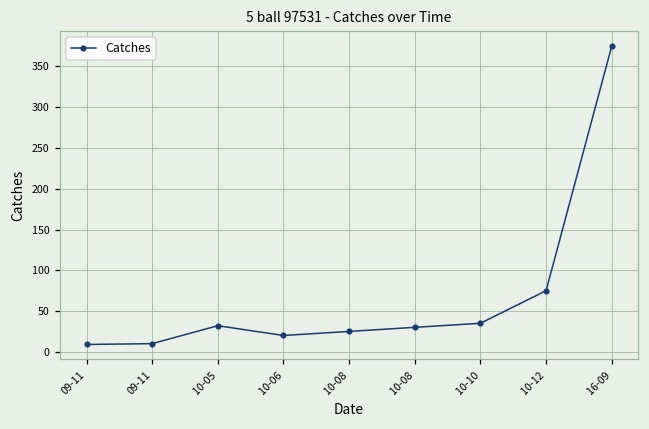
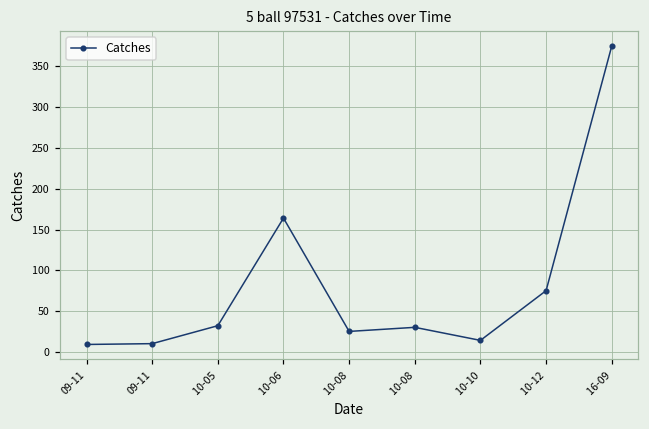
10-06: 20 -> 160
10-10: 40 -> 10
